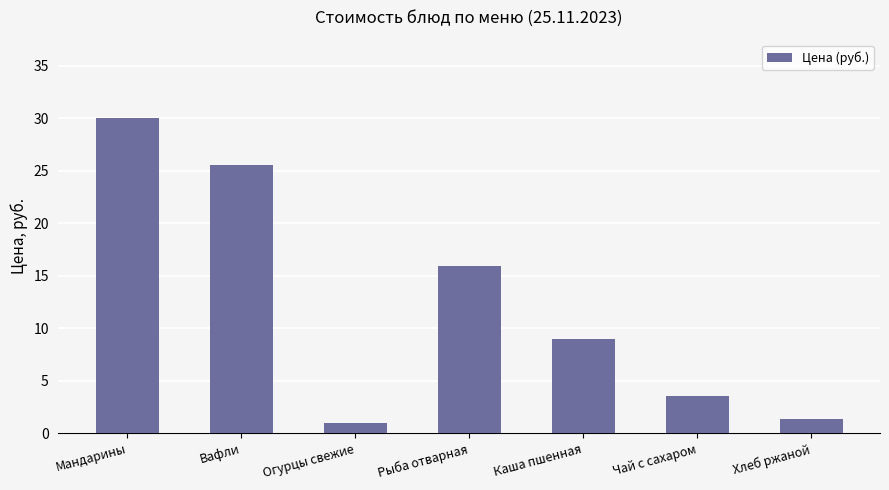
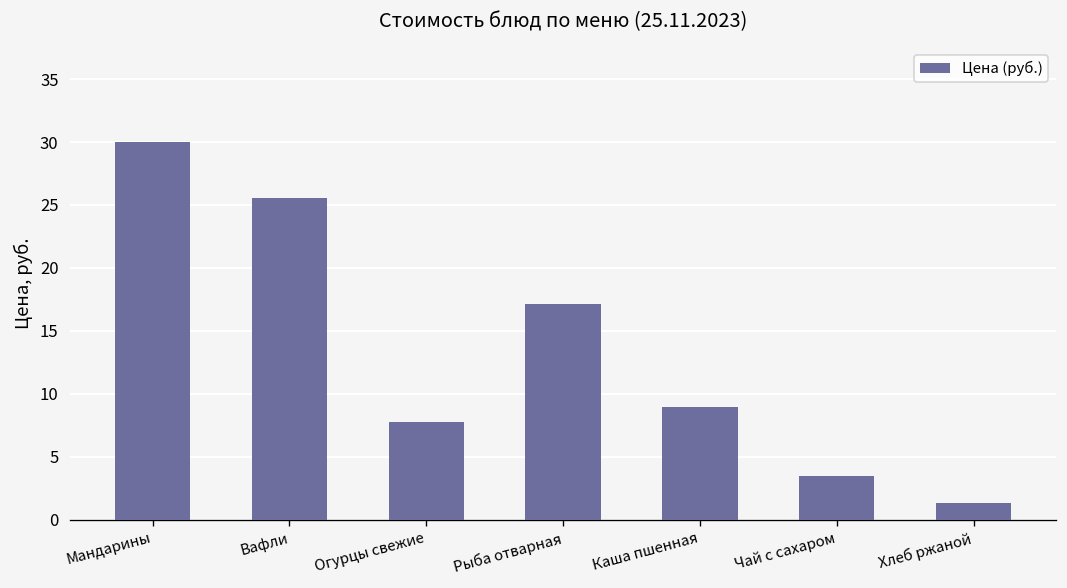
Огурцы свежие: 0.9 -> 7.8
Рыба отварная: 15.9 -> 17.1
